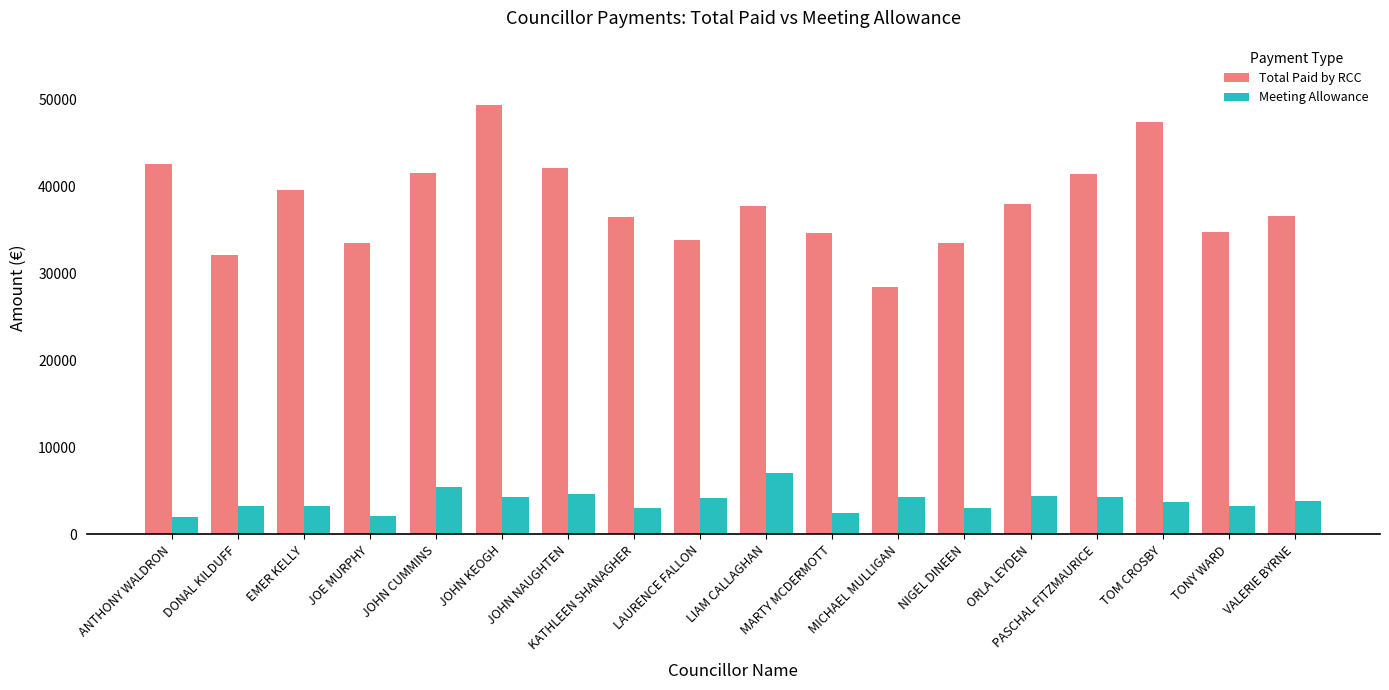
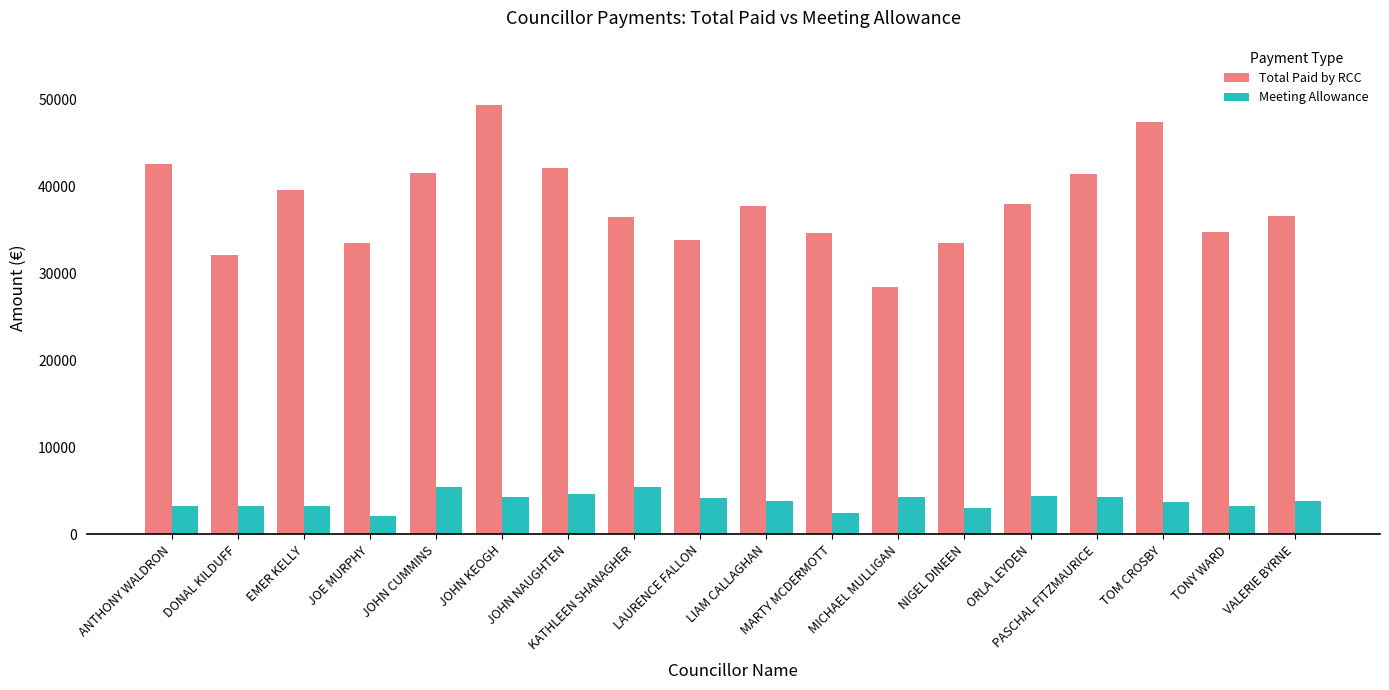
Meeting Allowance, ANTHONY WALDRON: 2000 -> 3000
Meeting Allowance, KATHLEEN SHANAGHER: 3000 -> 5000
Meeting Allowance, LIAM CALLAGHAN: 7000 -> 4000
